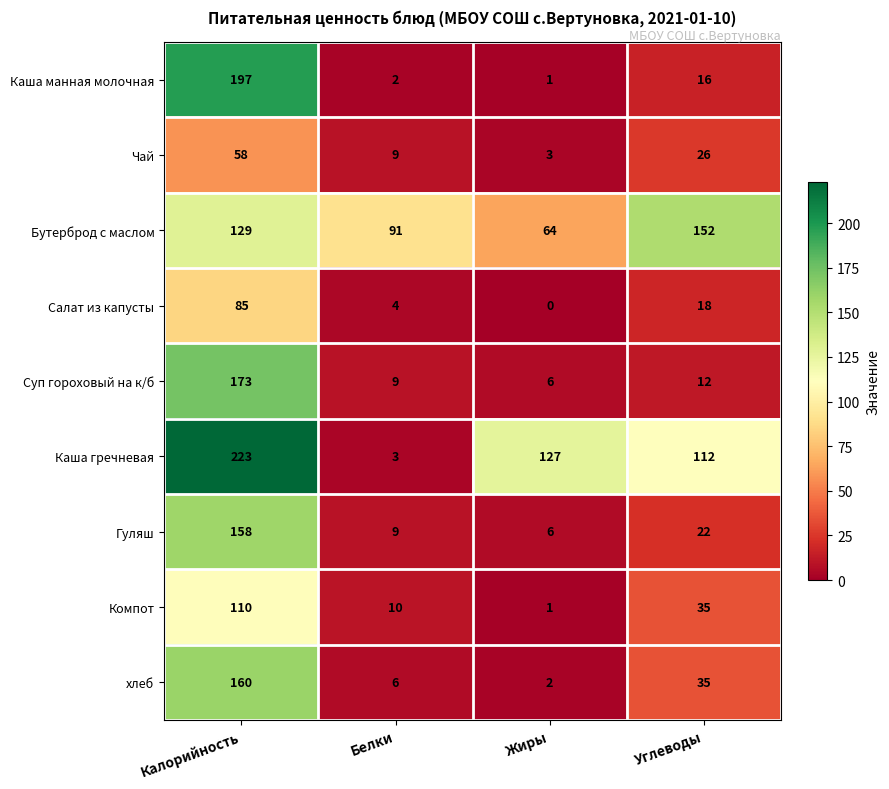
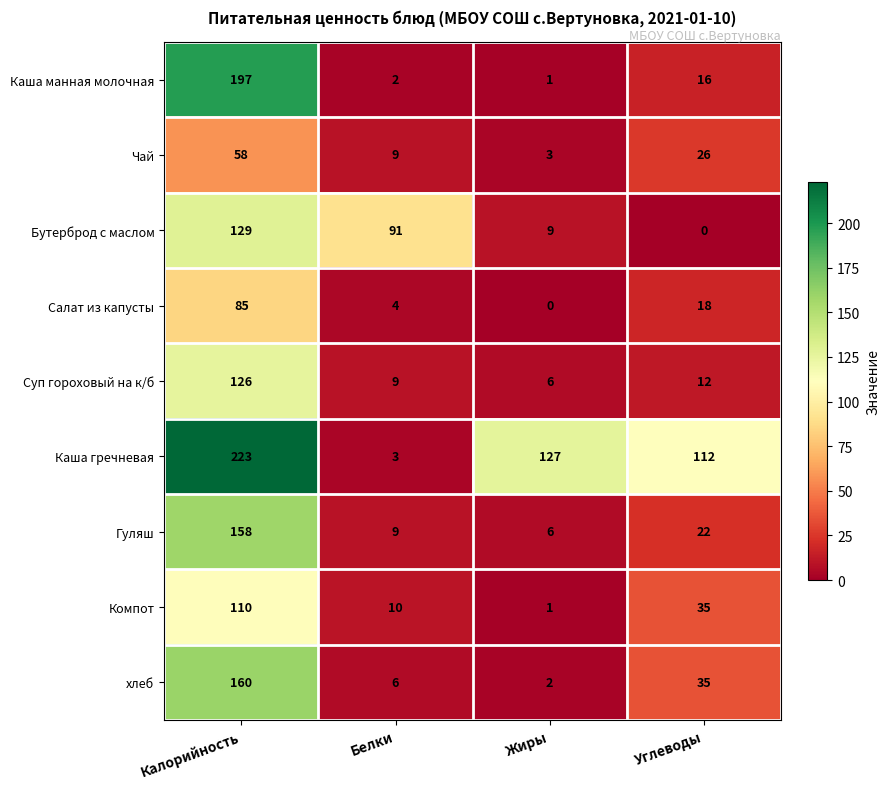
Бутерброд с маслом, Жиры: 64 -> 9
Бутерброд с маслом, Углеводы: 152 -> 0
Суп гороховый на к/б, Калорийность: 173 -> 126
